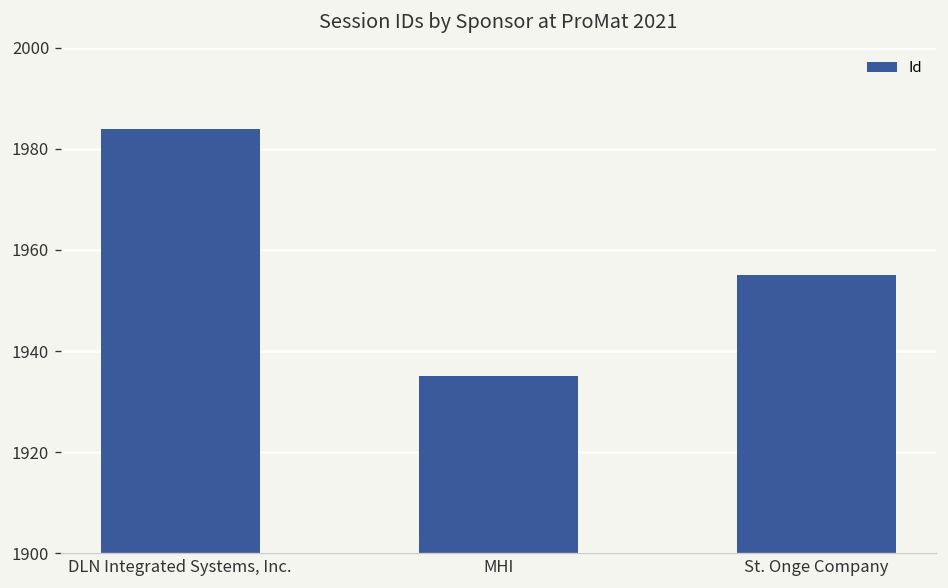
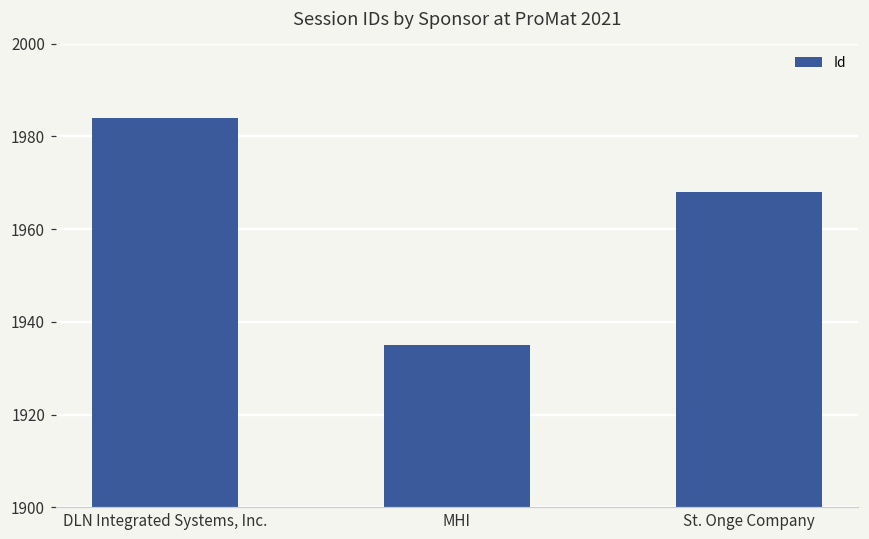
St. Onge Company: 1955 -> 1968
